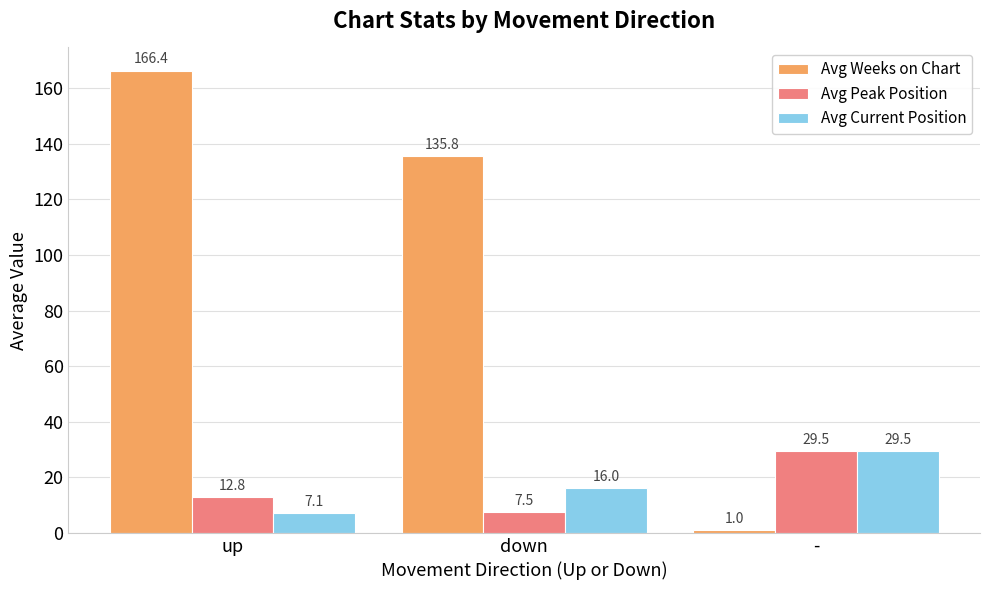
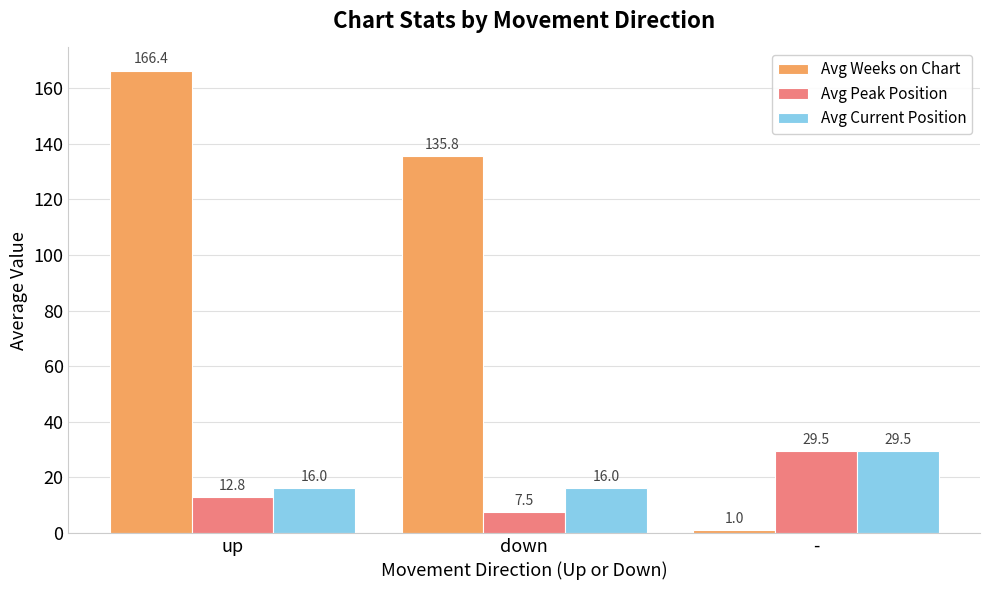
Avg Current Position, up: 7.1 -> 16.0
